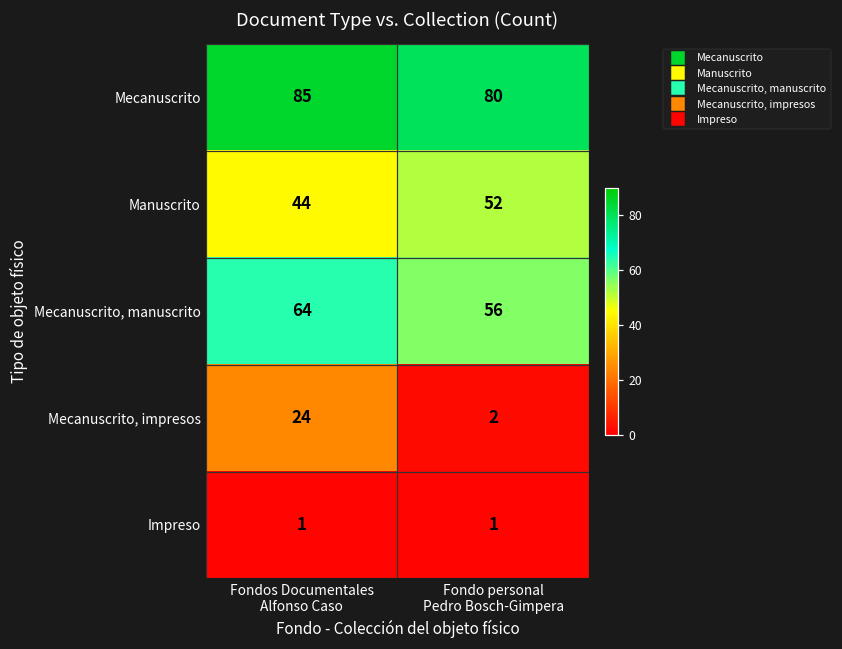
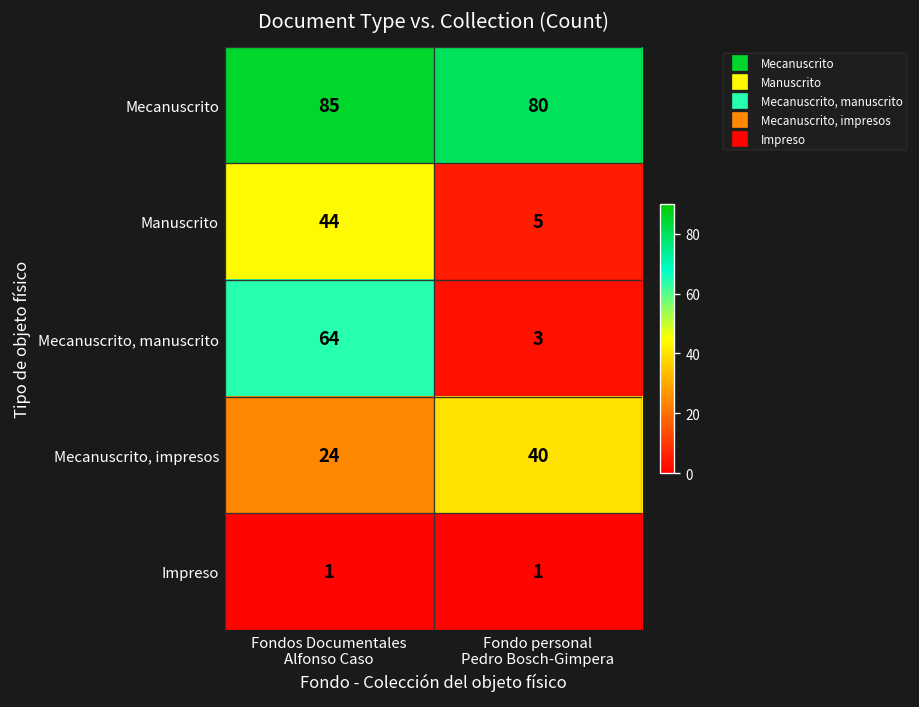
Manuscrito, Fondo personal Pedro Bosch-Gimpera: 52 -> 5
Mecanuscrito, manuscrito, Fondo personal Pedro Bosch-Gimpera: 56 -> 3
Mecanuscrito, impresos, Fondo personal Pedro Bosch-Gimpera: 2 -> 40
